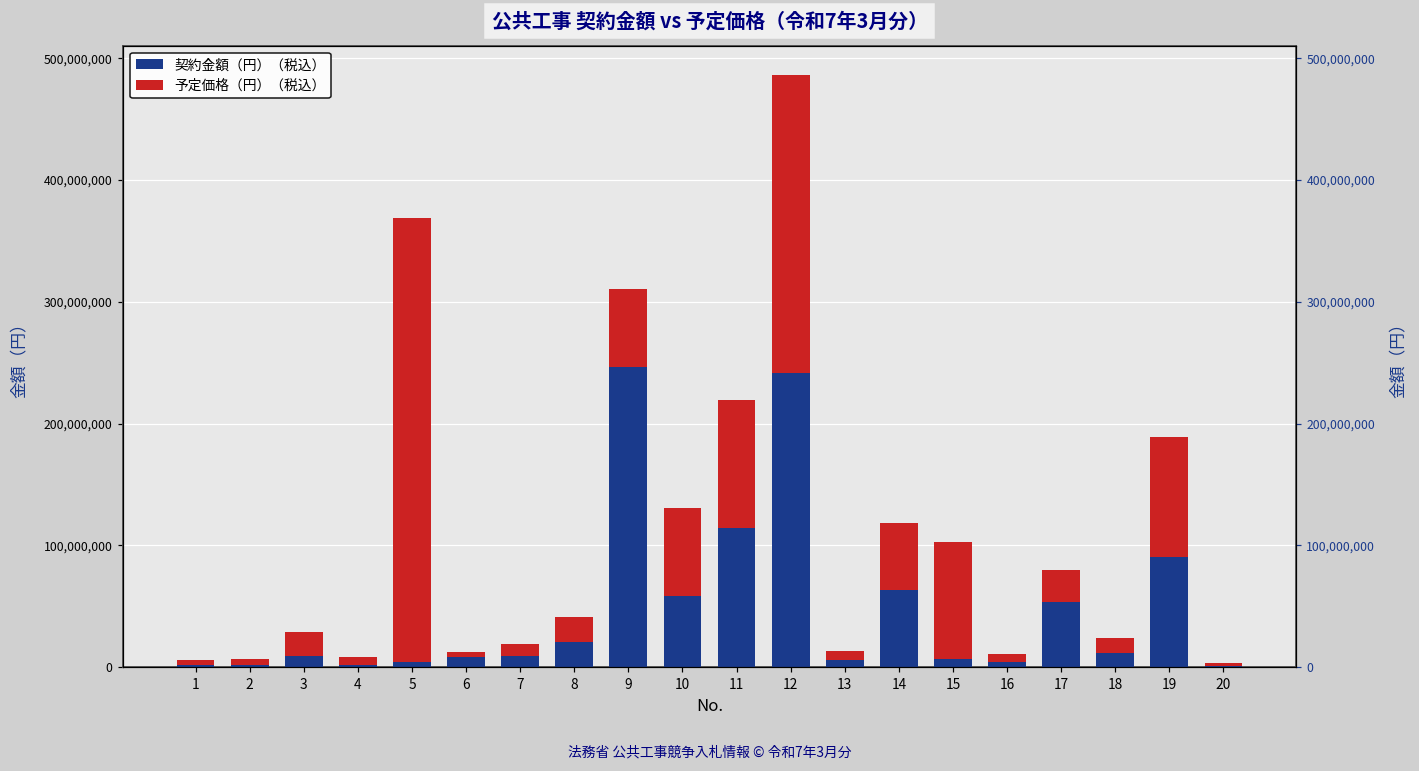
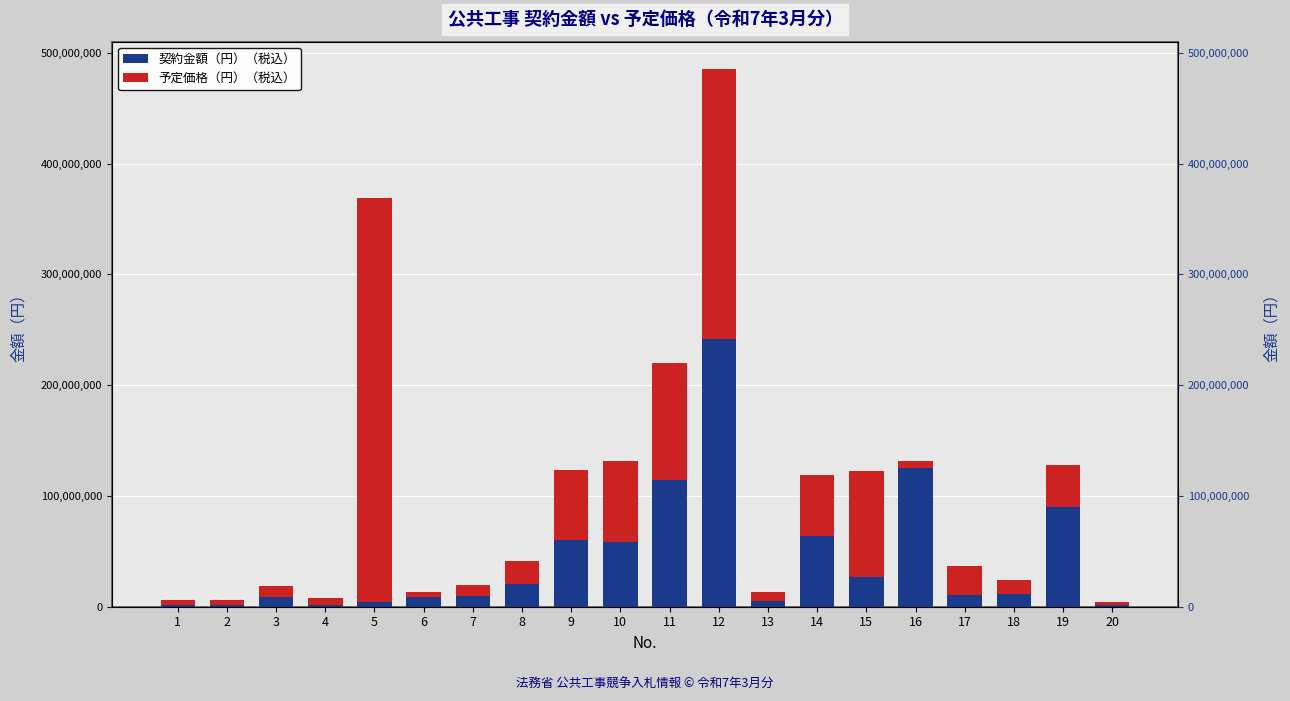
予定価格（円）（税込）, 3: 19,000,000 -> 9,000,000
契約金額（円）（税込）, 9: 246,000,000 -> 60,000,000
契約金額（円）（税込）, 15: 7,000,000 -> 27,000,000
契約金額（円）（税込）, 16: 5,000,000 -> 125,000,000
契約金額（円）（税込）, 17: 53,000,000 -> 11,000,000
予定価格（円）（税込）, 19: 99,000,000 -> 38,000,000
